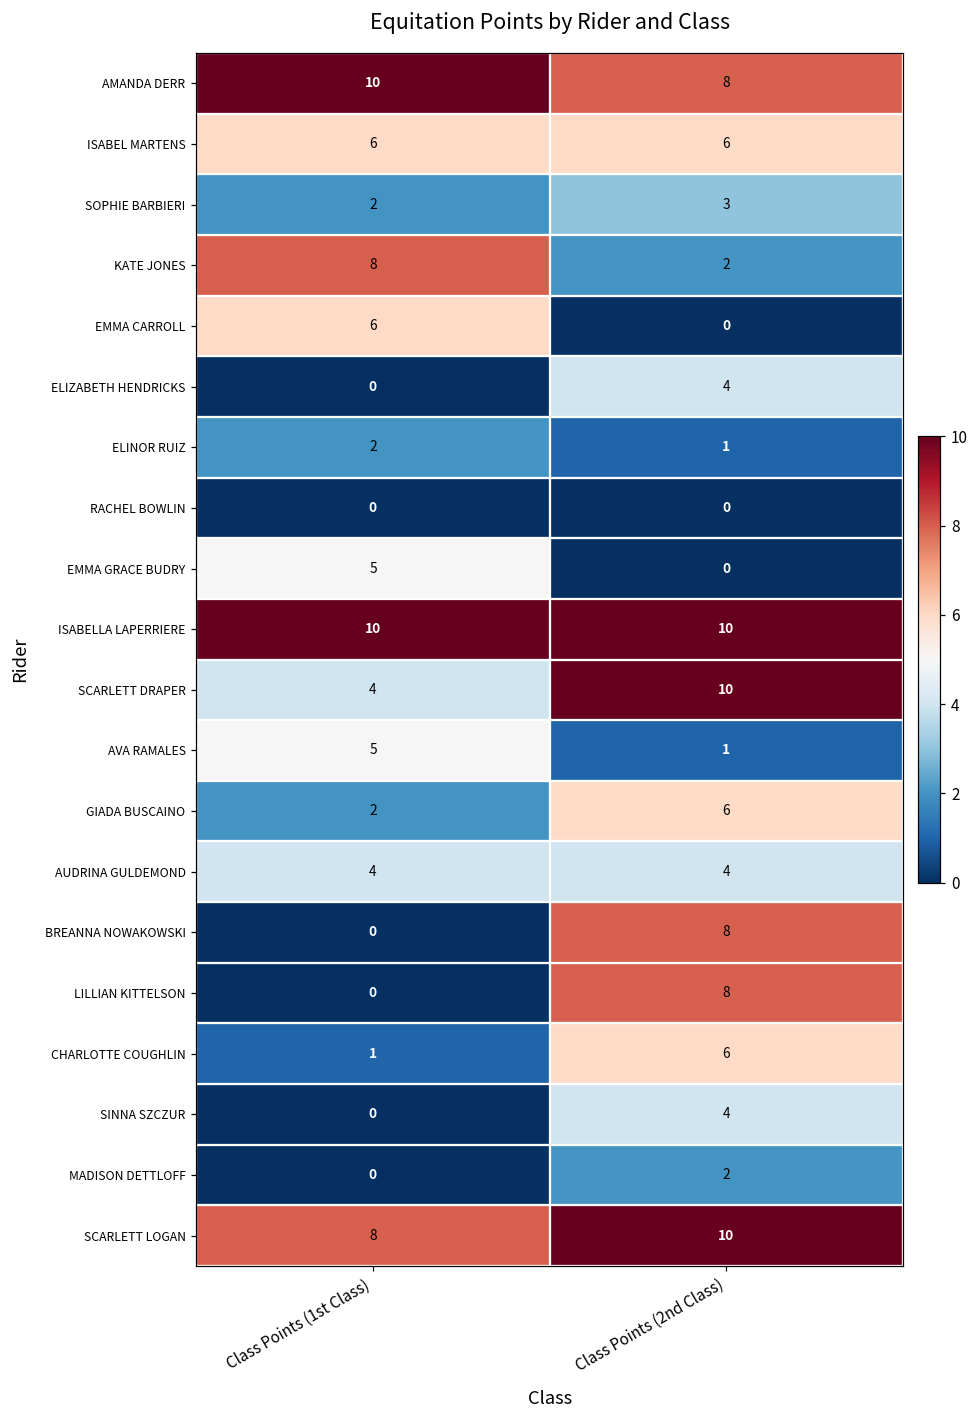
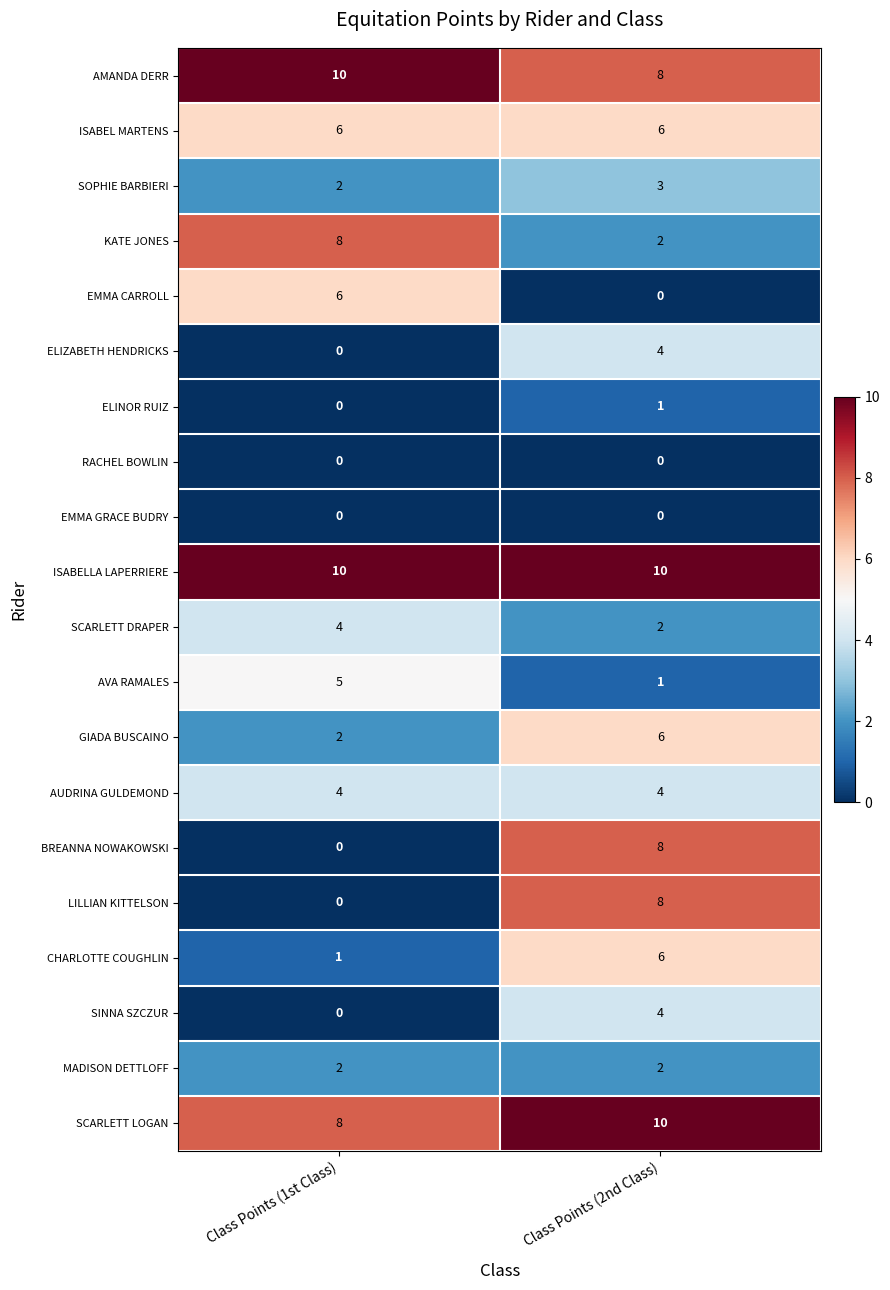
ELINOR RUIZ, Class Points (1st Class): 2 -> 0
EMMA GRACE BUDRY, Class Points (1st Class): 5 -> 0
SCARLETT DRAPER, Class Points (2nd Class): 10 -> 2
MADISON DETTLOFF, Class Points (1st Class): 0 -> 2
